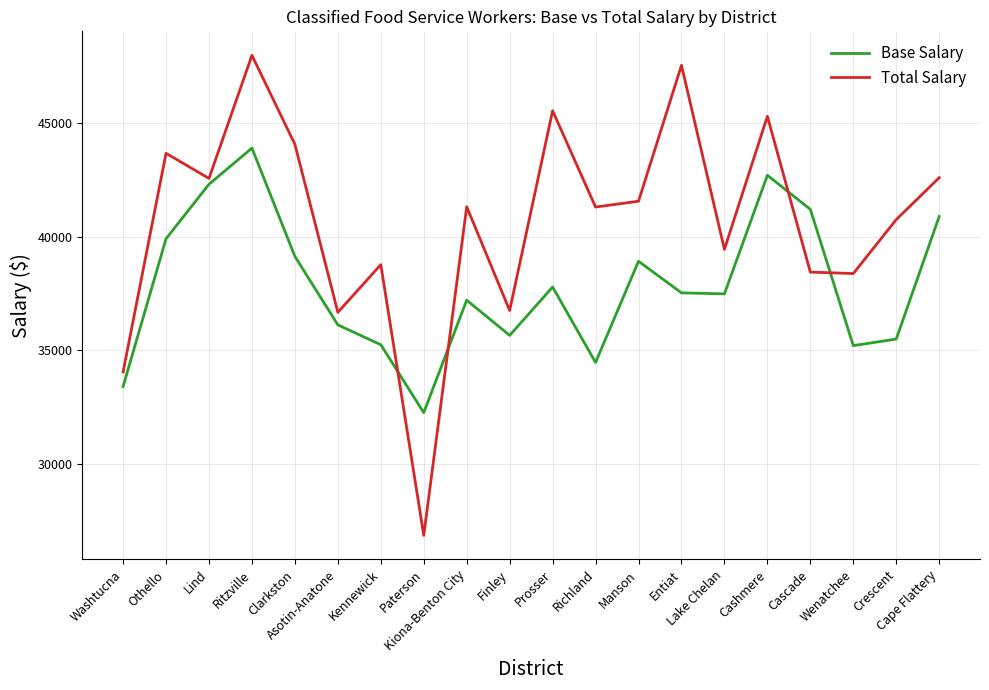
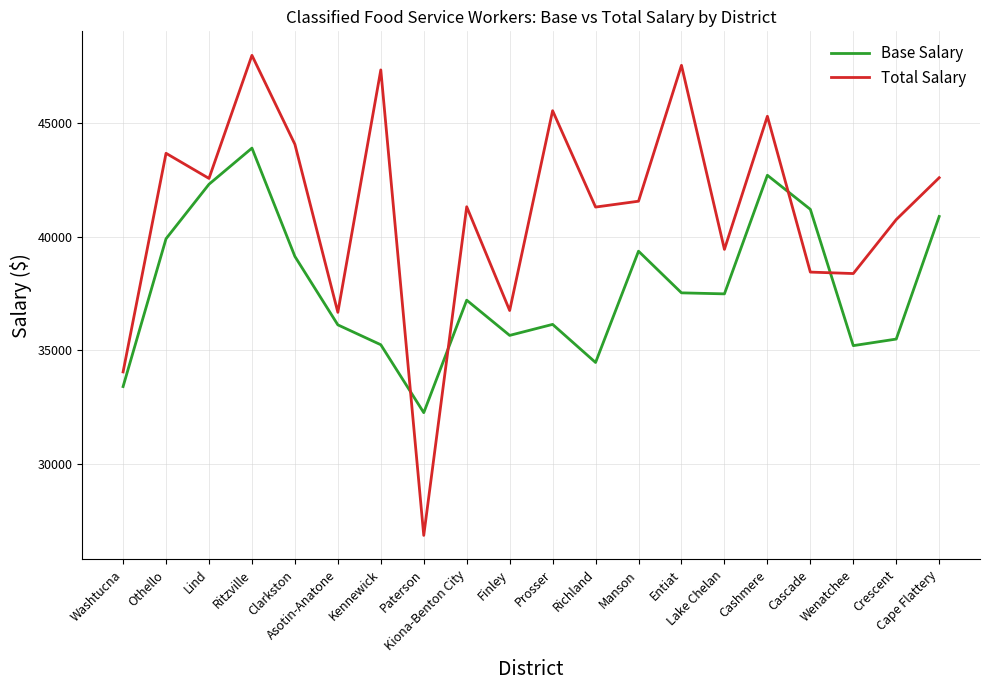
Total Salary, Kennewick: 38800 -> 47300
Base Salary, Prosser: 37800 -> 36100
Base Salary, Manson: 38900 -> 39400
